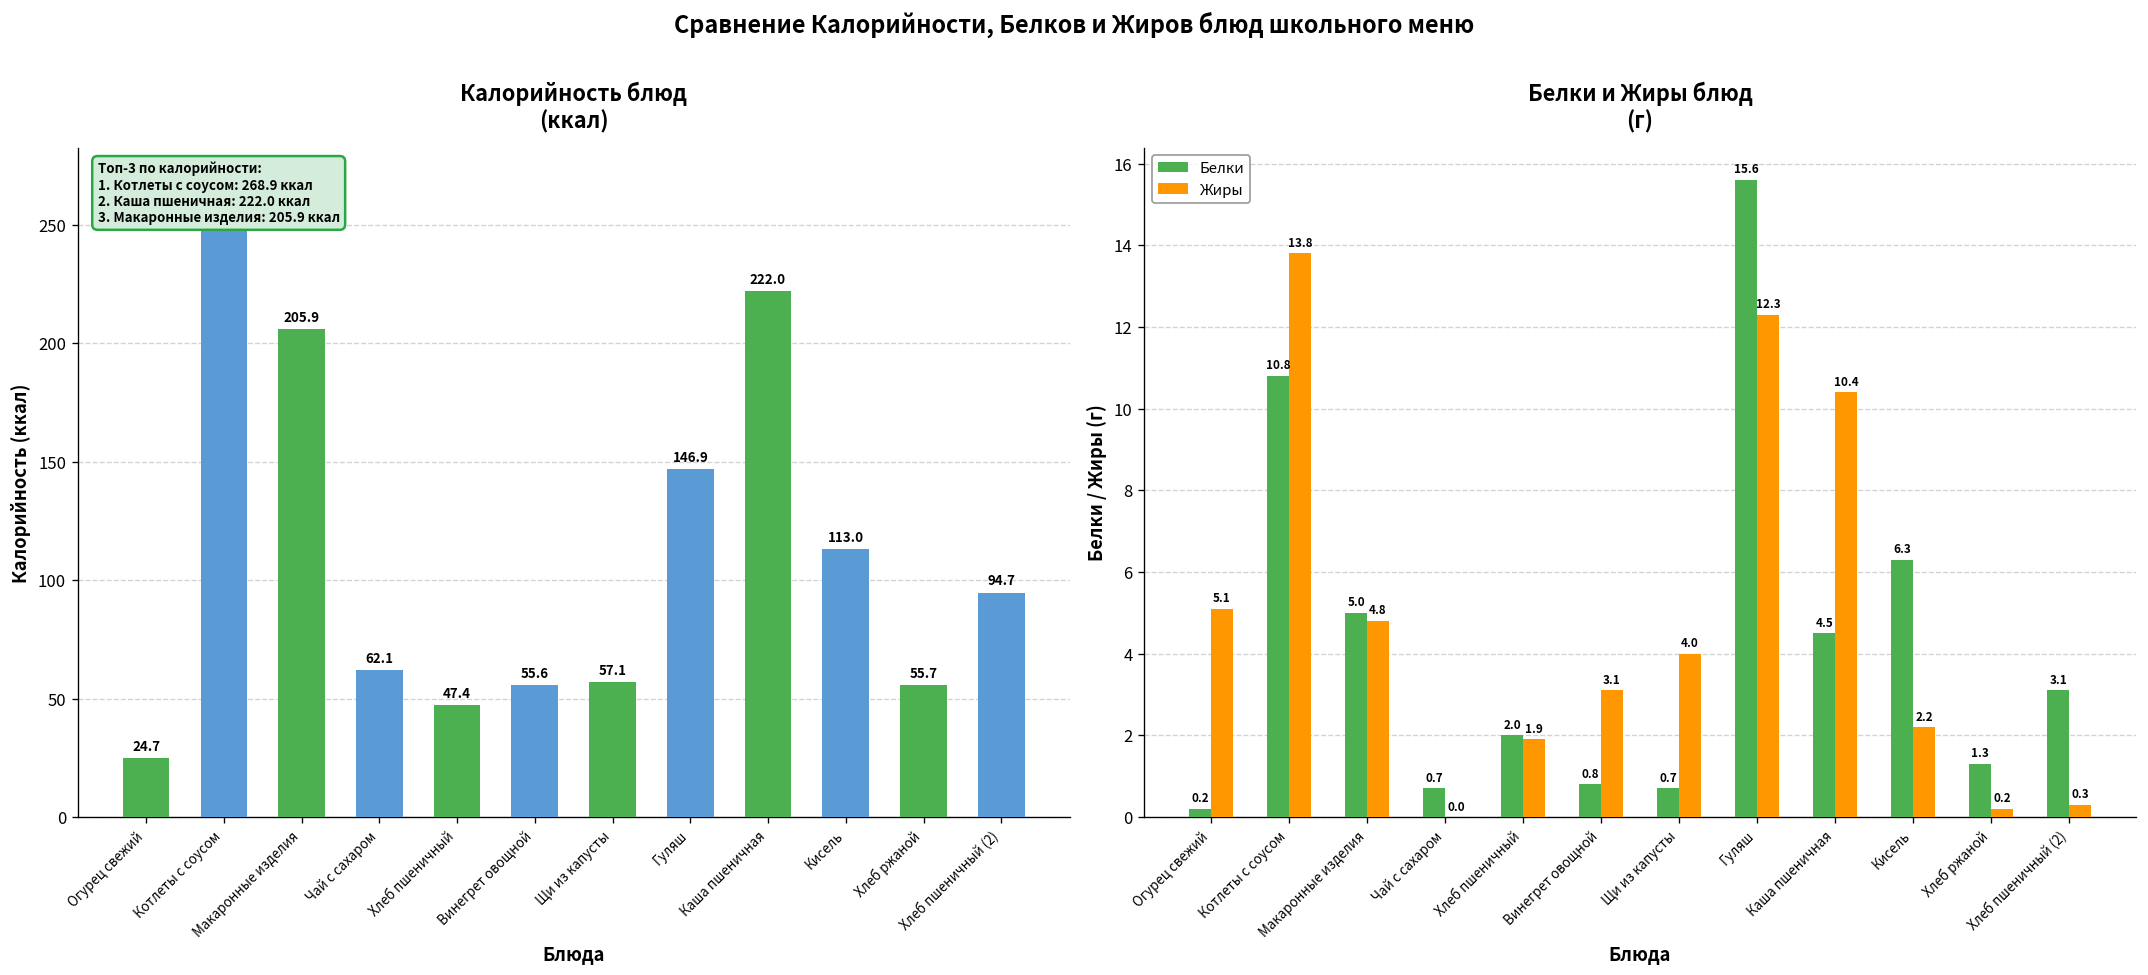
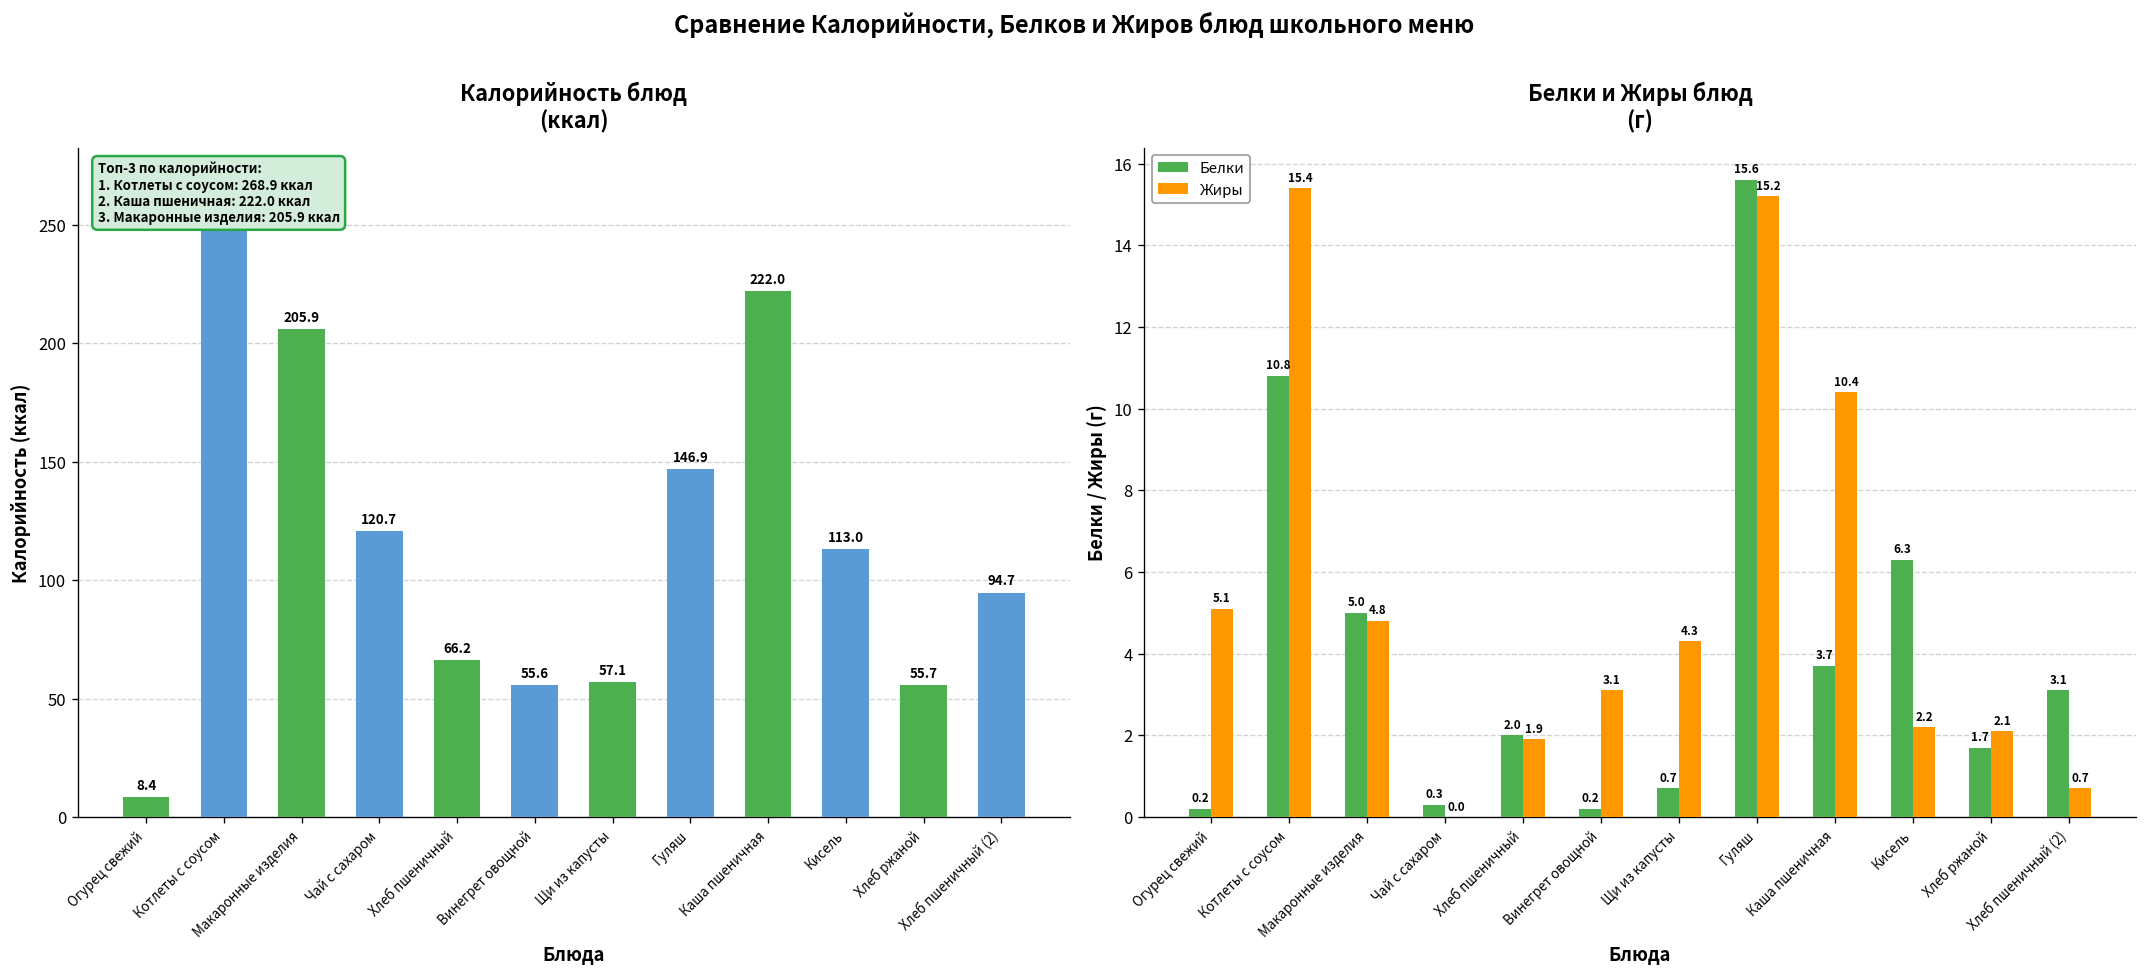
Калорийность блюд (ккал), Огурец свежий: 24.7 -> 8.4
Калорийность блюд (ккал), Чай с сахаром: 62.1 -> 120.7
Калорийность блюд (ккал), Хлеб пшеничный: 47.4 -> 66.2
Белки и Жиры блюд (г), Жиры, Котлеты с соусом: 13.8 -> 15.4
Белки и Жиры блюд (г), Белки, Чай с сахаром: 0.7 -> 0.3
Белки и Жиры блюд (г), Белки, Винегрет овощной: 0.8 -> 0.2
Белки и Жиры блюд (г), Жиры, Щи из капусты: 4.0 -> 4.3
Белки и Жиры блюд (г), Жиры, Гуляш: 12.3 -> 15.2
Белки и Жиры блюд (г), Белки, Каша пшеничная: 4.5 -> 3.7
Белки и Жиры блюд (г), Белки, Хлеб ржаной: 1.3 -> 1.7
Белки и Жиры блюд (г), Жиры, Хлеб ржаной: 0.2 -> 2.1
Белки и Жиры блюд (г), Жиры, Хлеб пшеничный (2): 0.3 -> 0.7
